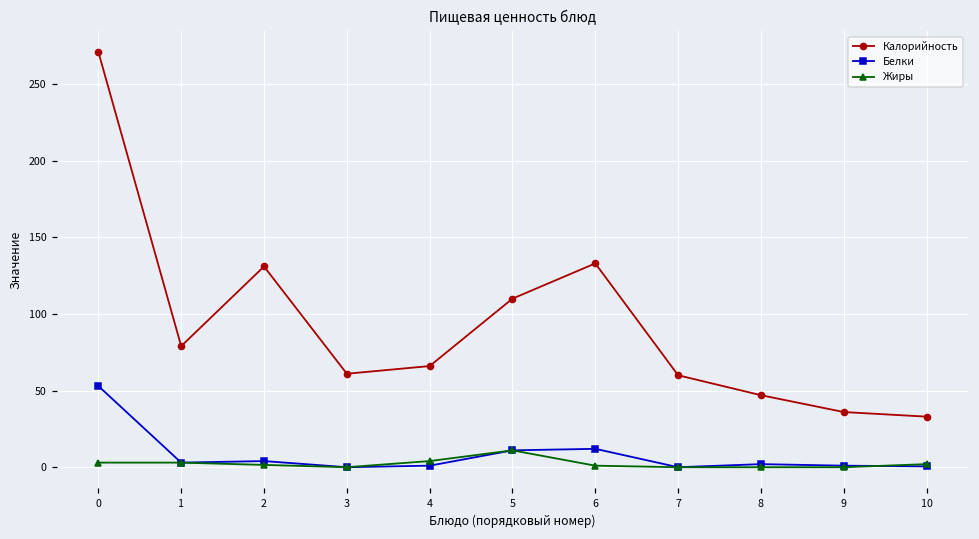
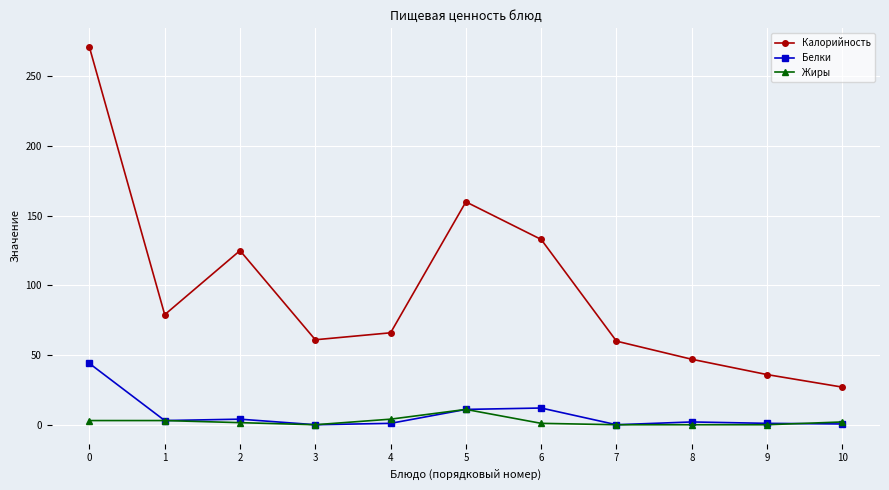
Белки, 0: 53 -> 44
Калорийность, 2: 131 -> 125
Калорийность, 5: 110 -> 160
Калорийность, 10: 33 -> 27
